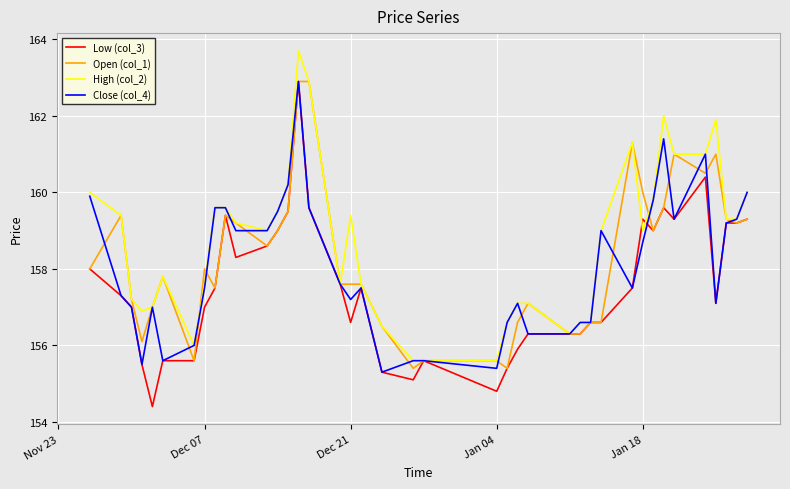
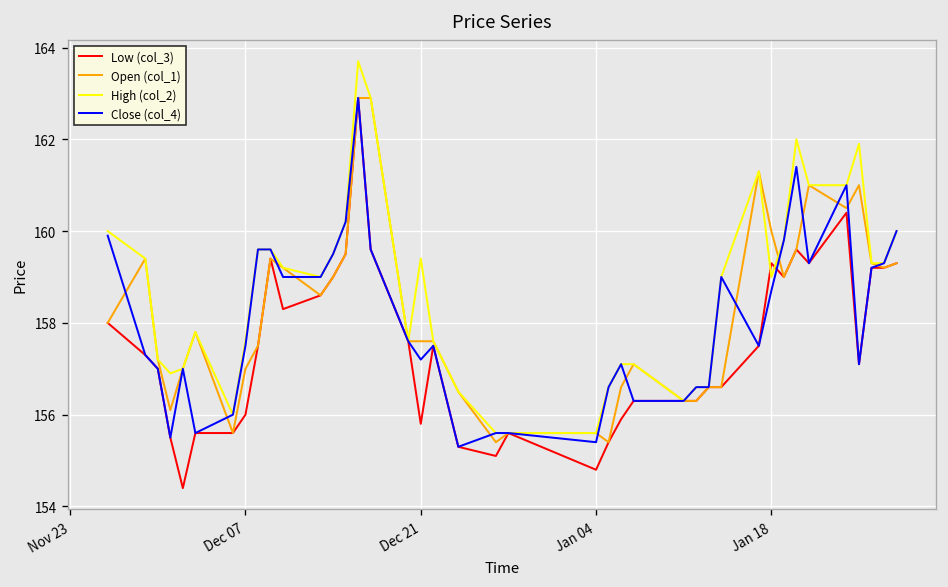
Low (col_3), Dec 07: 157 -> 156
Open (col_1), Dec 07: 158 -> 157
Low (col_3), Dec 21: 156.6 -> 155.8
